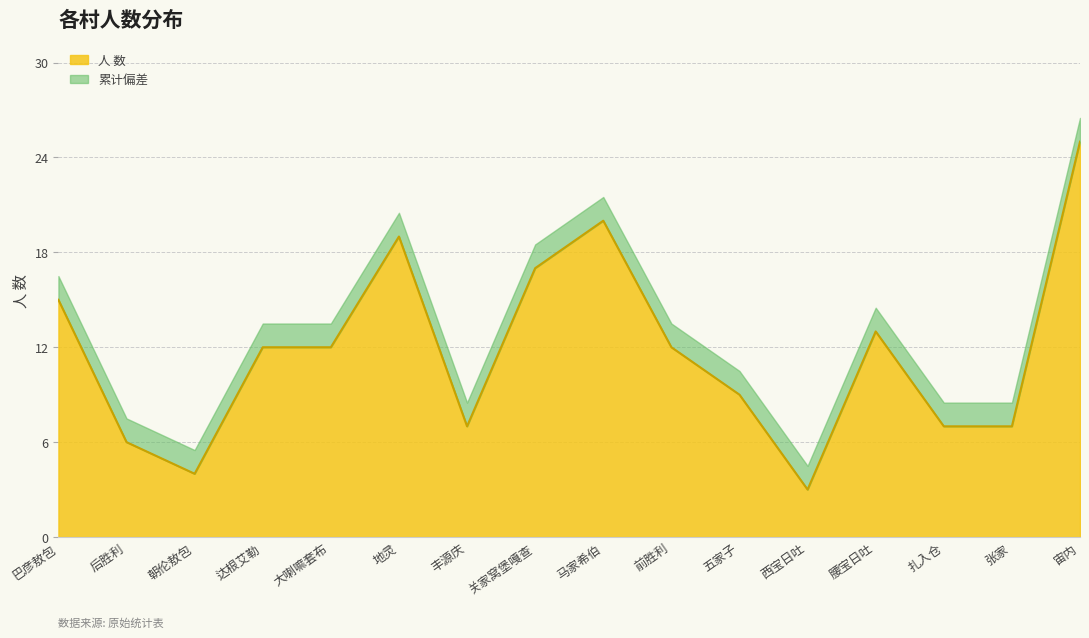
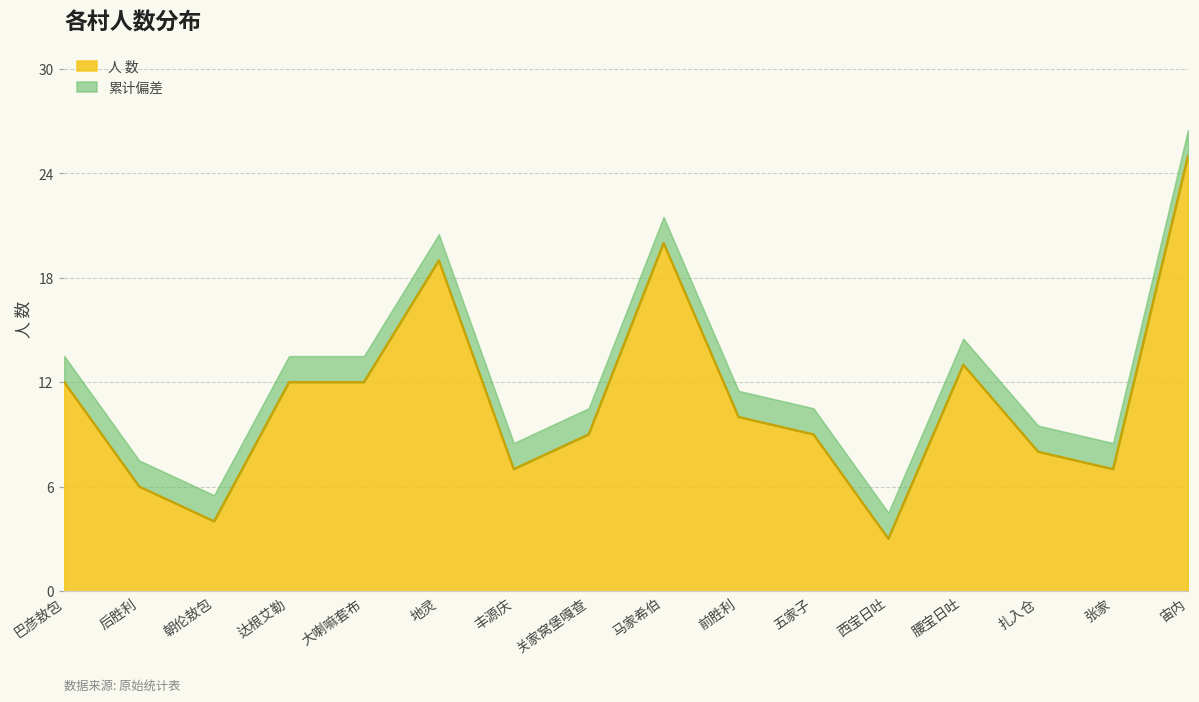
人 数, 巴彦敖包: 15 -> 12
人 数, 关家窝堡嘎查: 17 -> 9
人 数, 前胜利: 12 -> 10
人 数, 扎入仓: 7 -> 8
